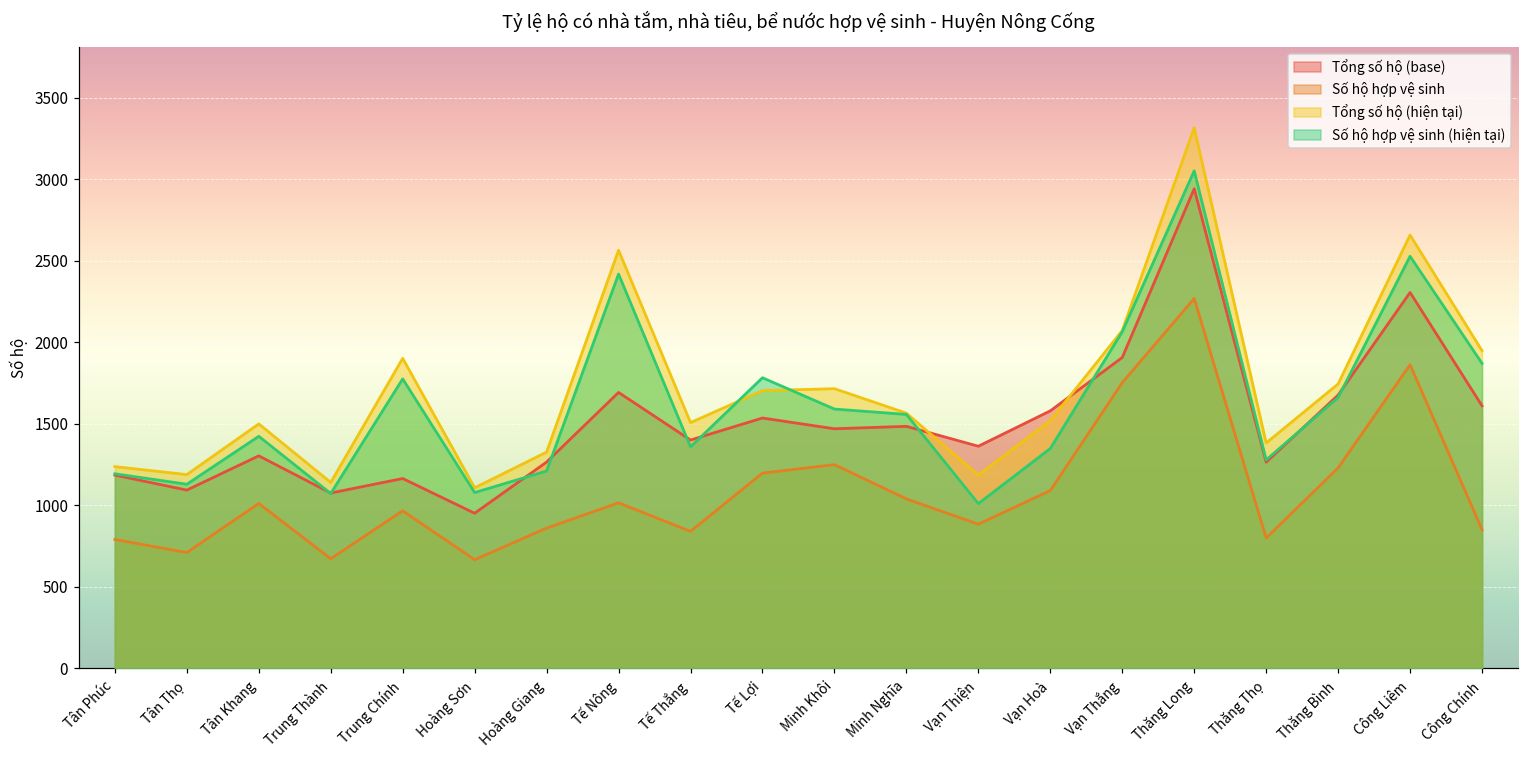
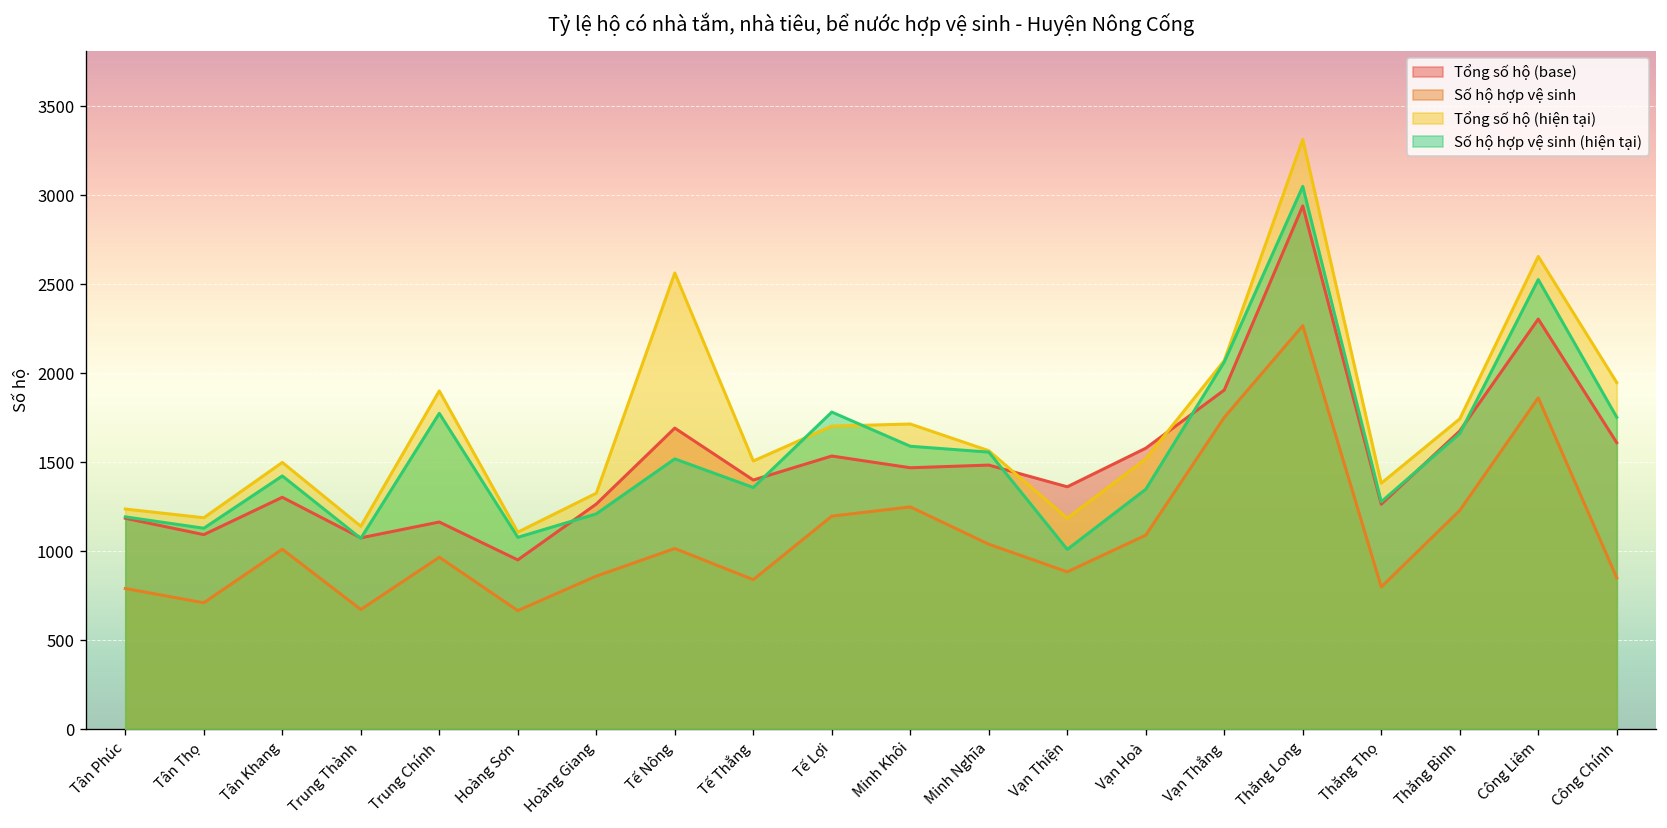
Số hộ hợp vệ sinh (hiện tại), Tế Nông: 2420 -> 1520
Số hộ hợp vệ sinh (hiện tại), Công Chính: 1870 -> 1750
